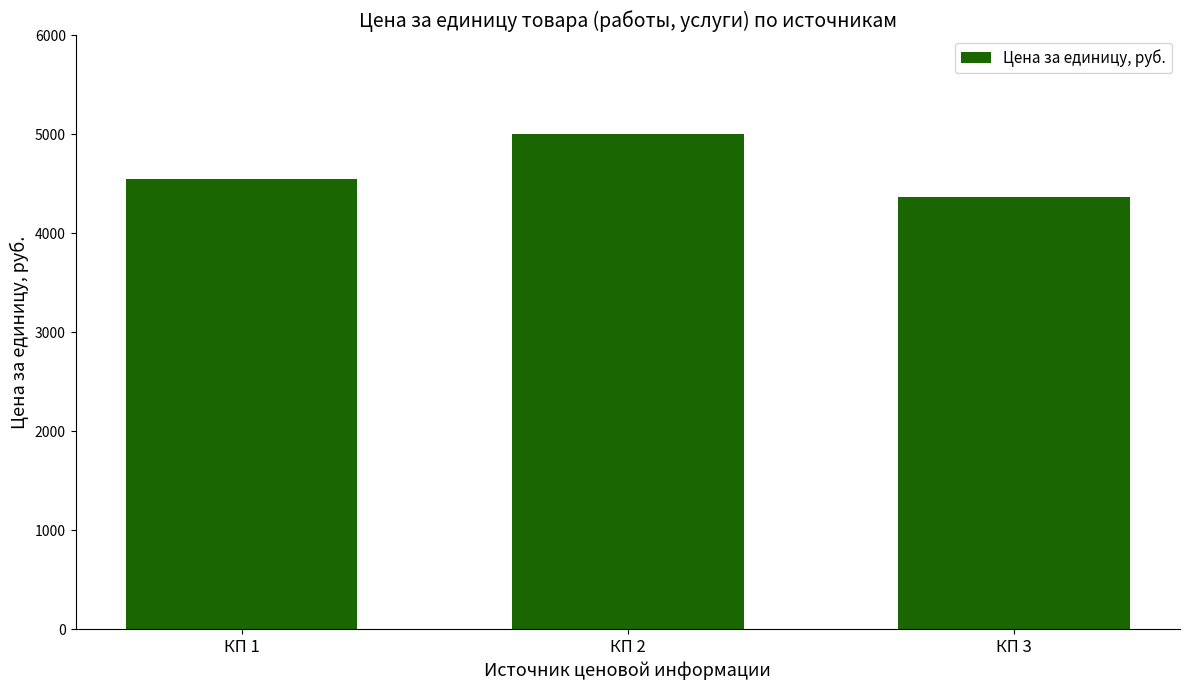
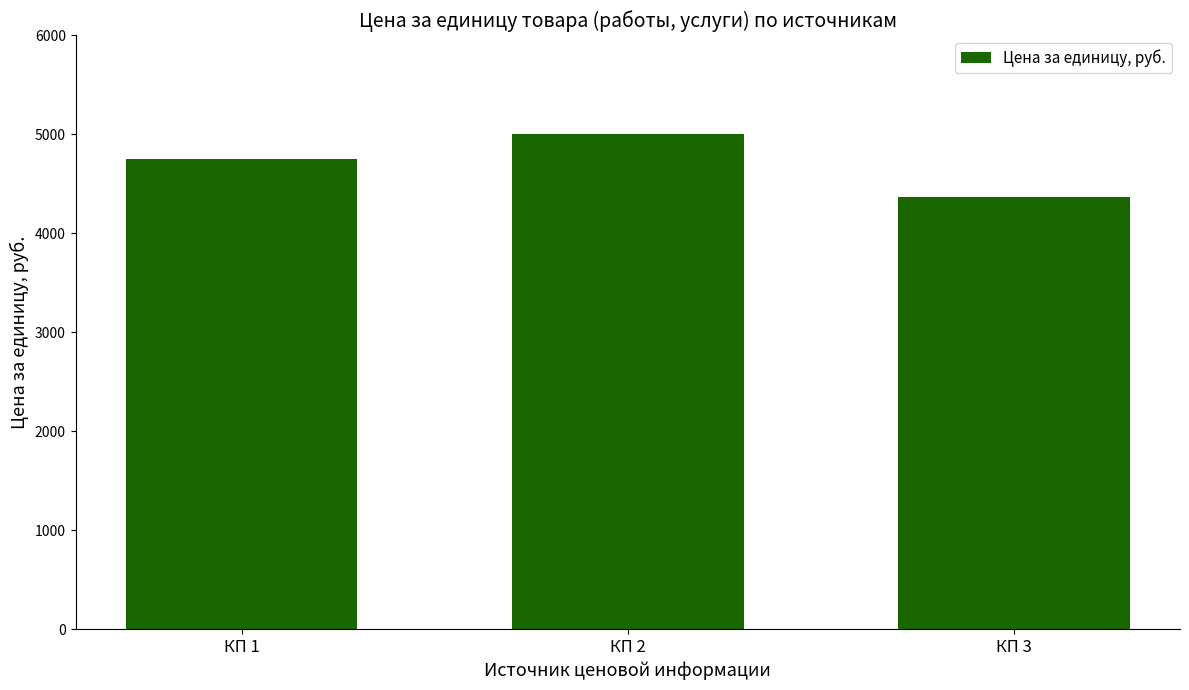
КП 1: 4600 -> 4700
